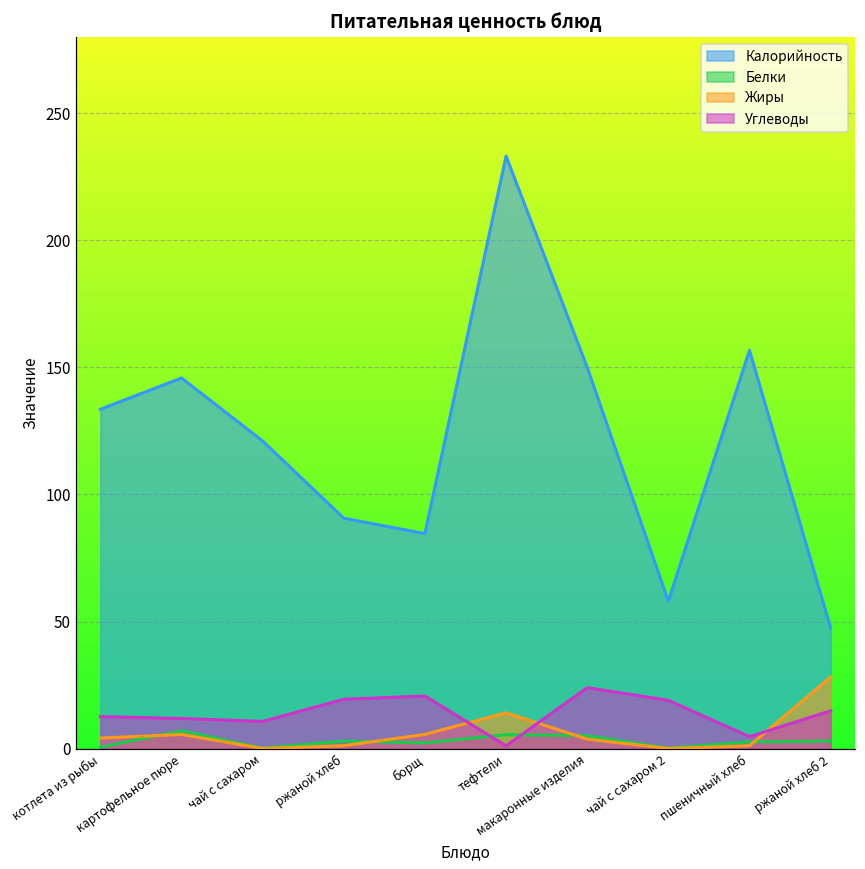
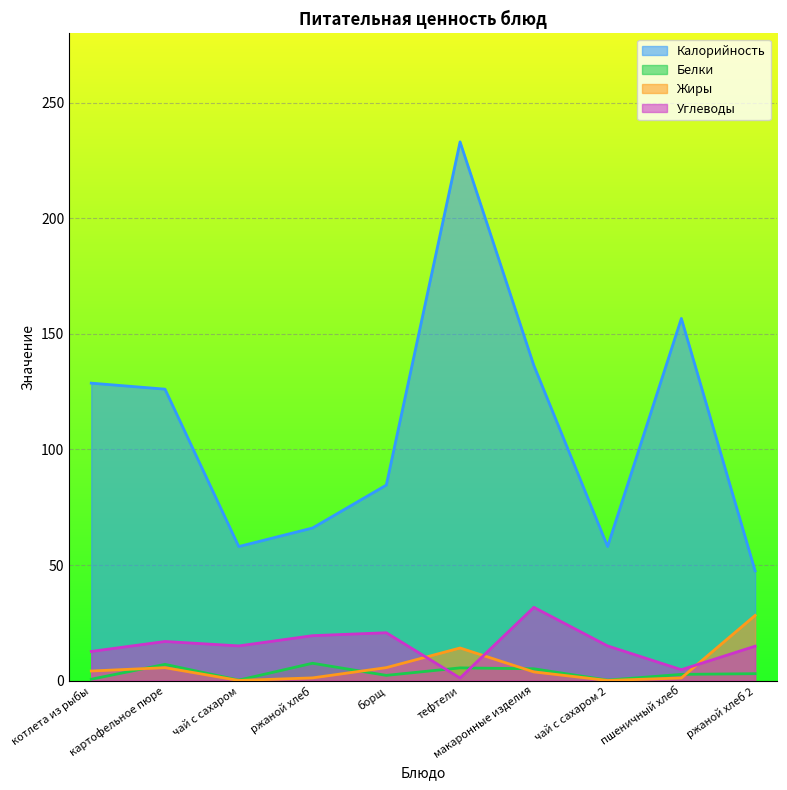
Калорийность, котлета из рыбы: 134 -> 129
Калорийность, картофельное пюре: 146 -> 126
Углеводы, картофельное пюре: 12 -> 17
Калорийность, чай с сахаром: 121 -> 58
Углеводы, чай с сахаром: 11 -> 15
Калорийность, ржаной хлеб: 91 -> 66
Белки, ржаной хлеб: 3 -> 7
Калорийность, макаронные изделия: 150 -> 136
Углеводы, макаронные изделия: 24 -> 32
Углеводы, чай с сахаром 2: 19 -> 15
